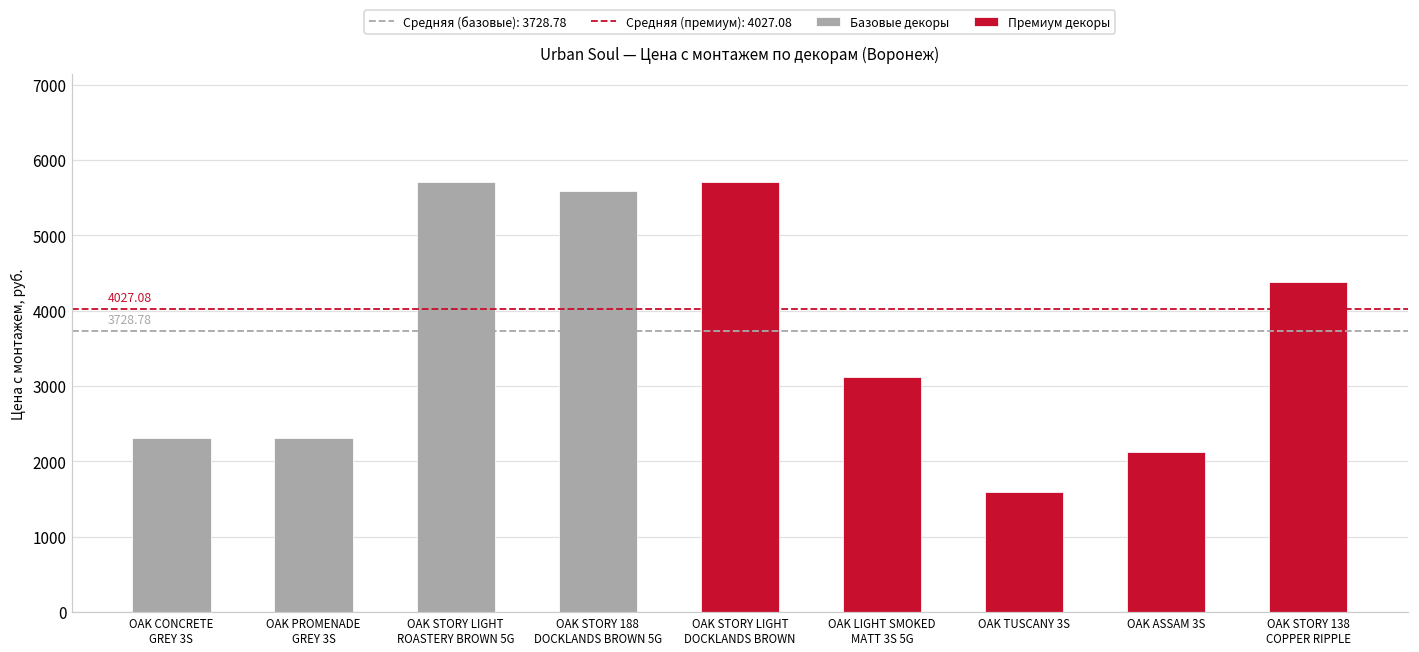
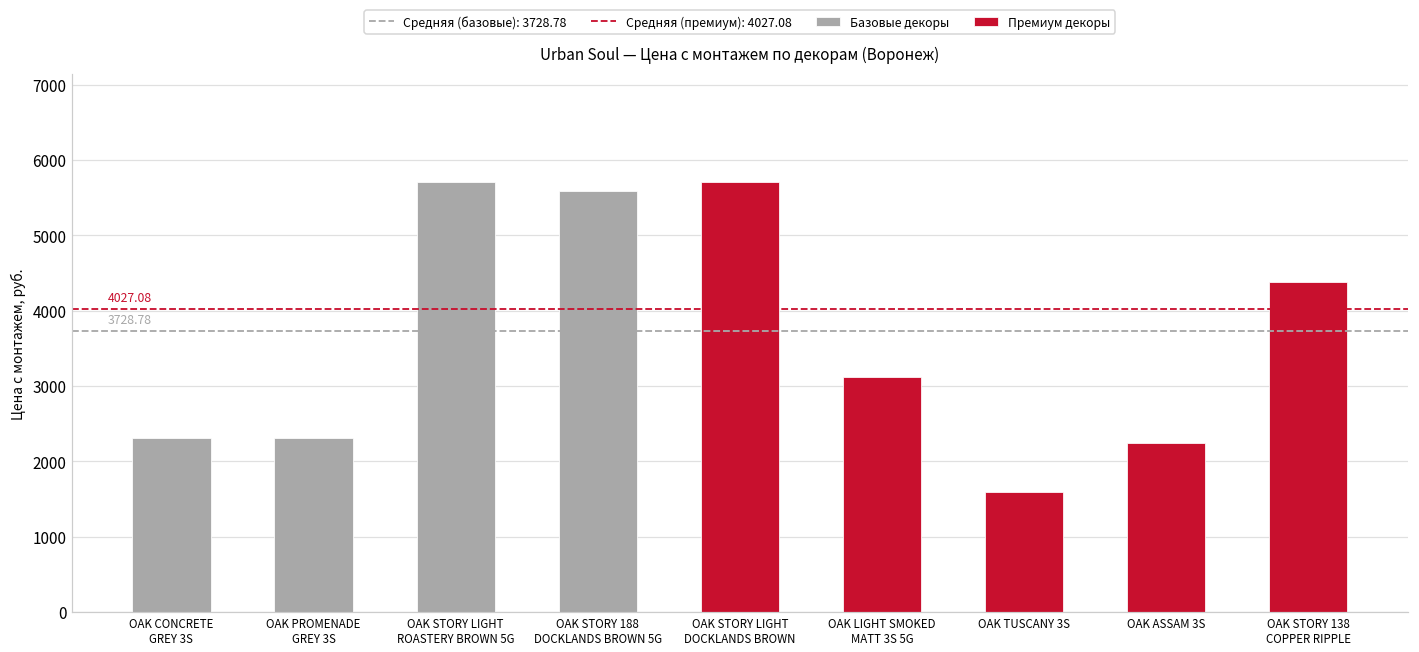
Премиум декоры, OAK ASSAM 3S: 2100 -> 2200
